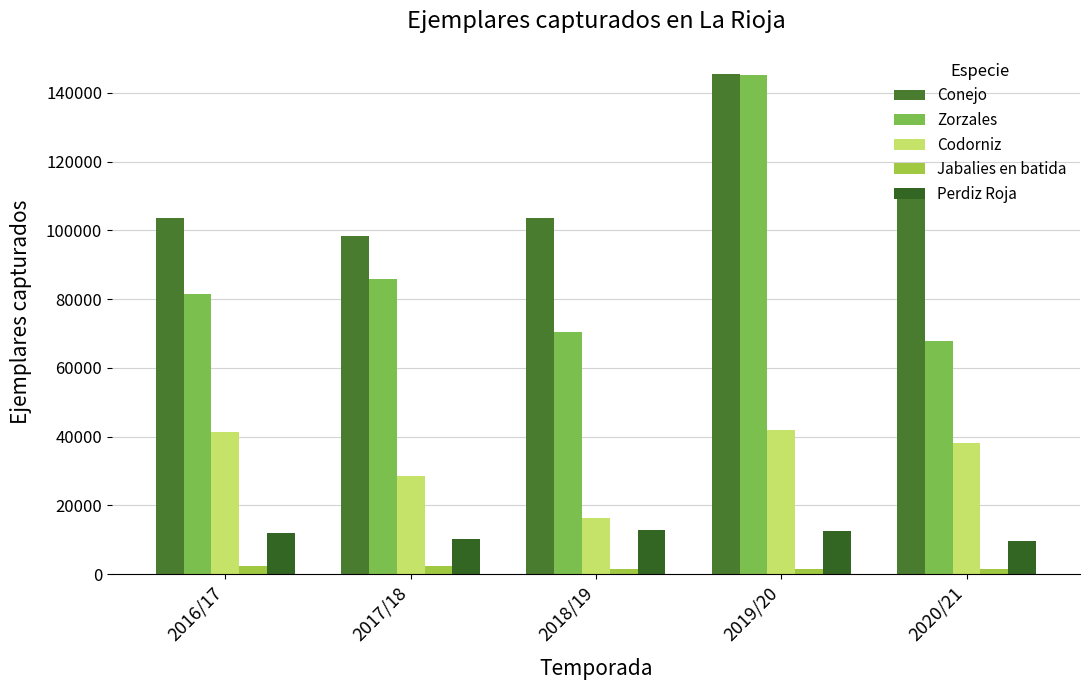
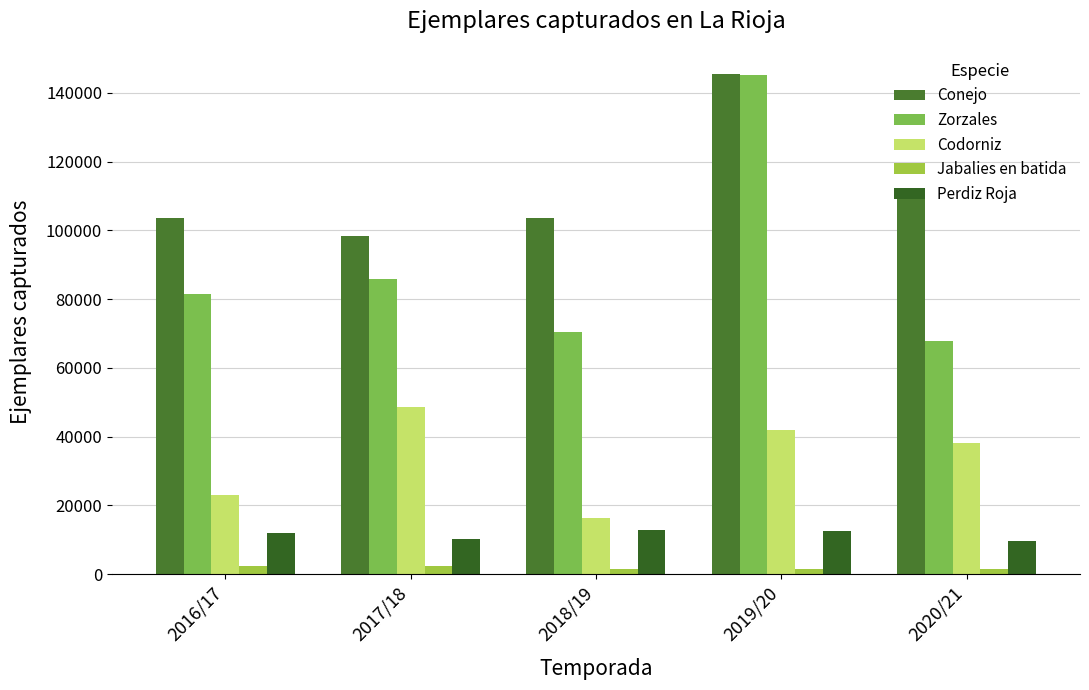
Codorniz, 2016/17: 41000 -> 23000
Codorniz, 2017/18: 28000 -> 49000
